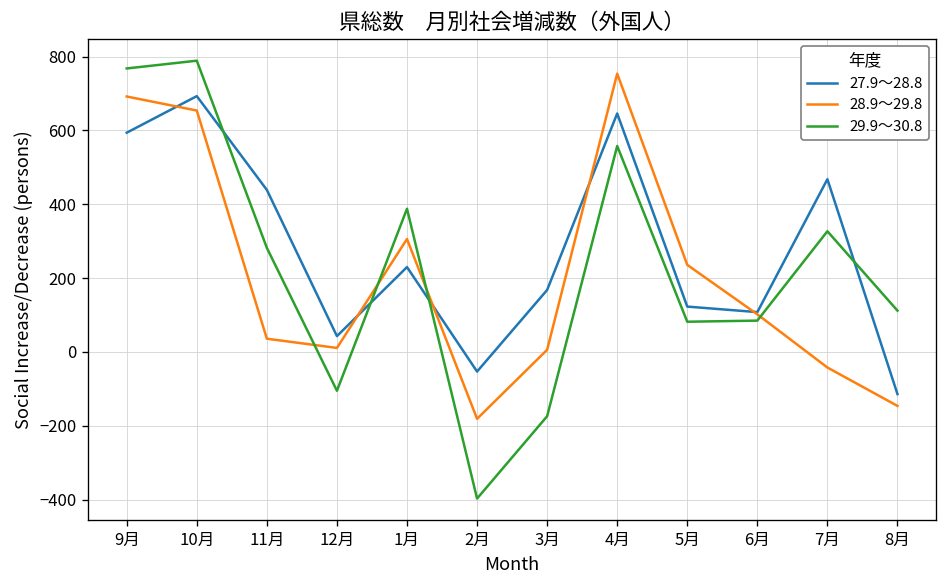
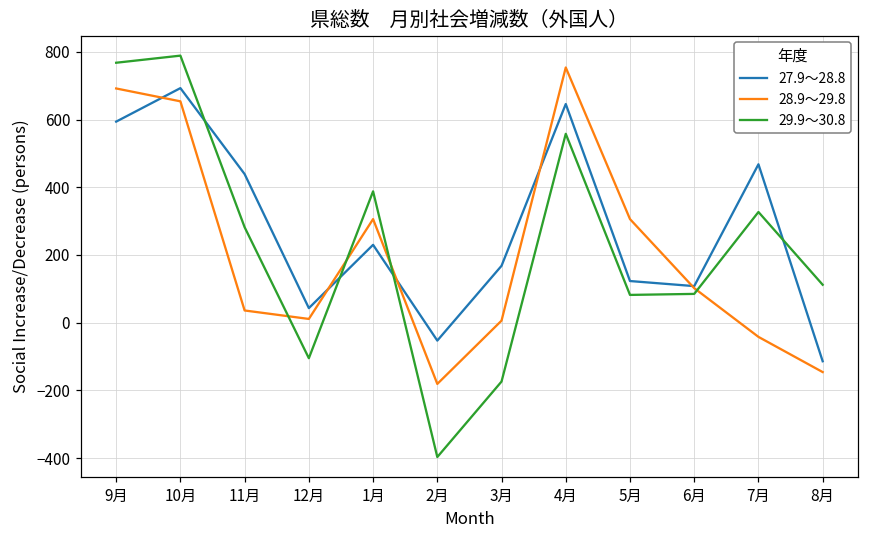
28.9～29.8, 5月: 240 -> 310
